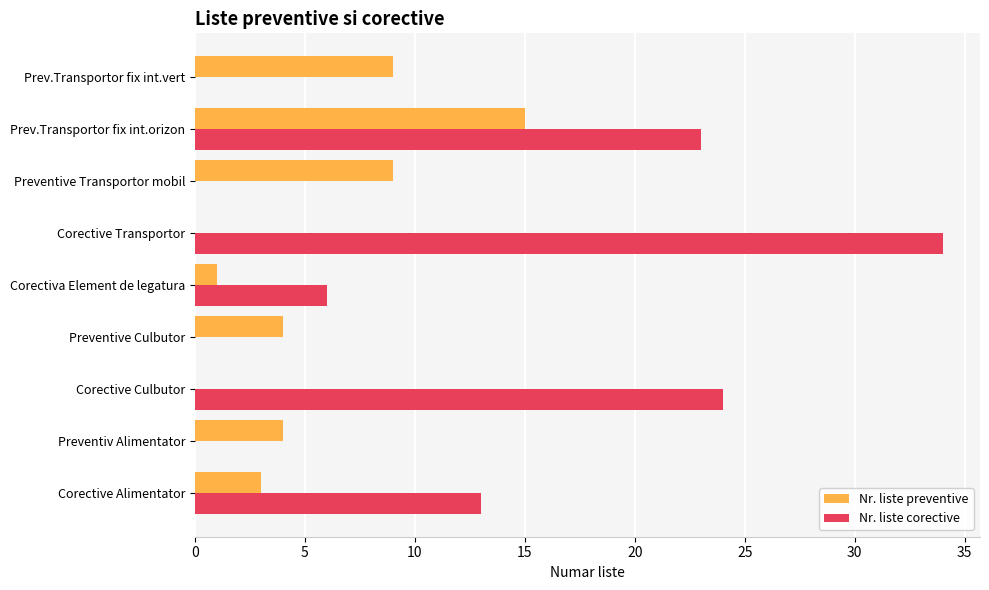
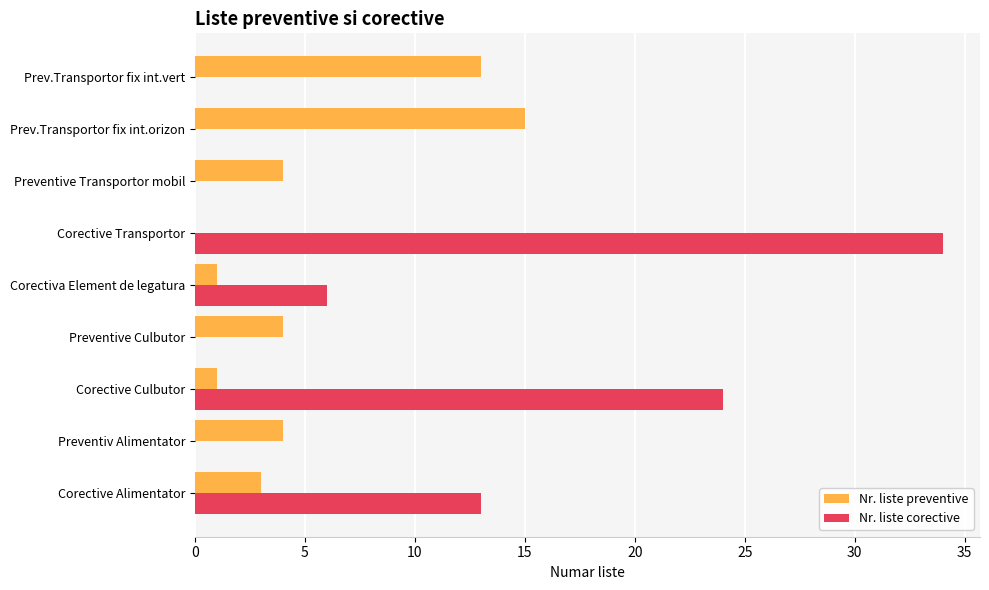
Nr. liste preventive, Prev.Transportor fix int.vert: 9 -> 13
Nr. liste corective, Prev.Transportor fix int.orizon: 23 -> 0
Nr. liste preventive, Preventive Transportor mobil: 9 -> 4
Nr. liste preventive, Corective Culbutor: 0 -> 1
